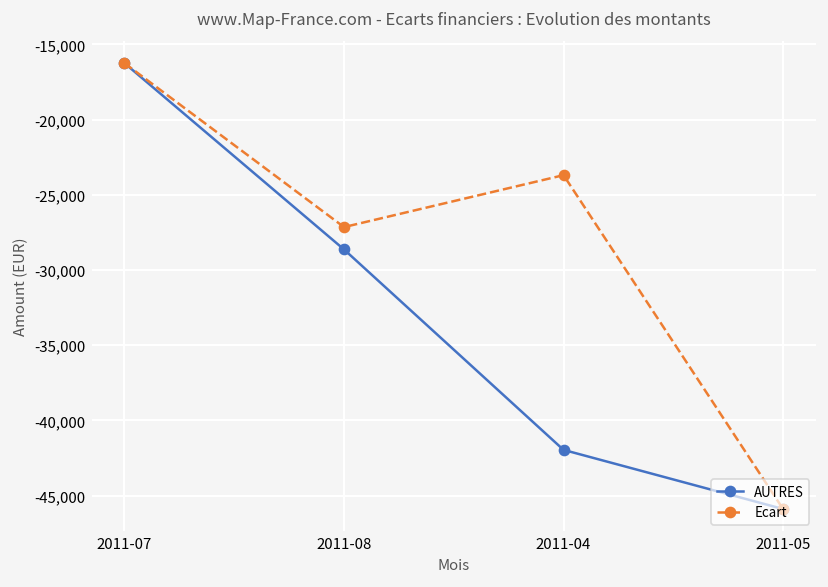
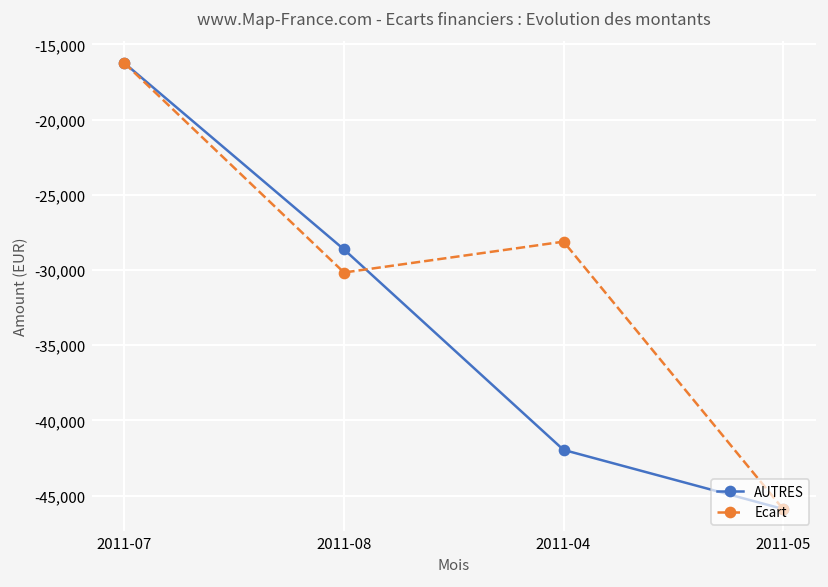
Ecart, 2011-08: -27,200 -> -30,200
Ecart, 2011-04: -23,700 -> -28,100
